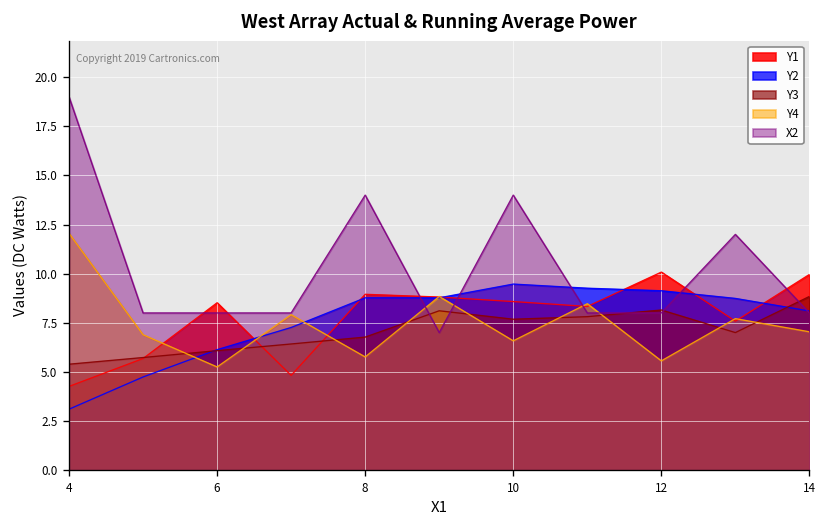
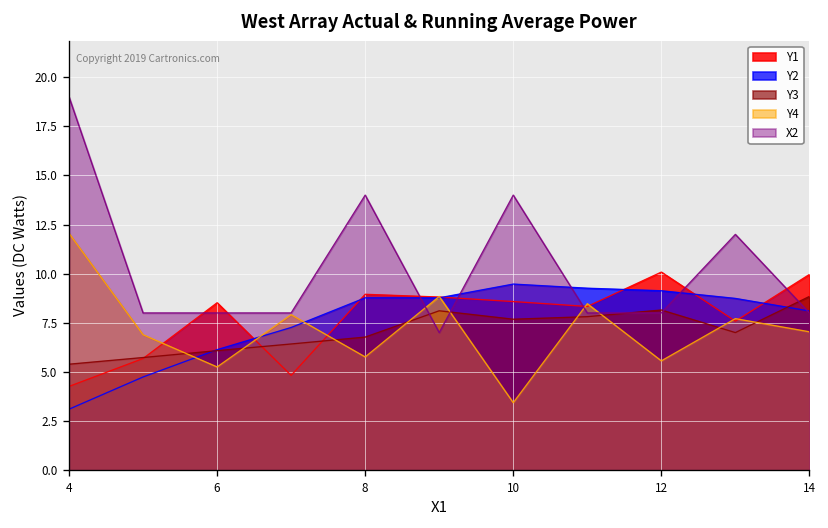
Y4, 10: 6.6 -> 3.4
